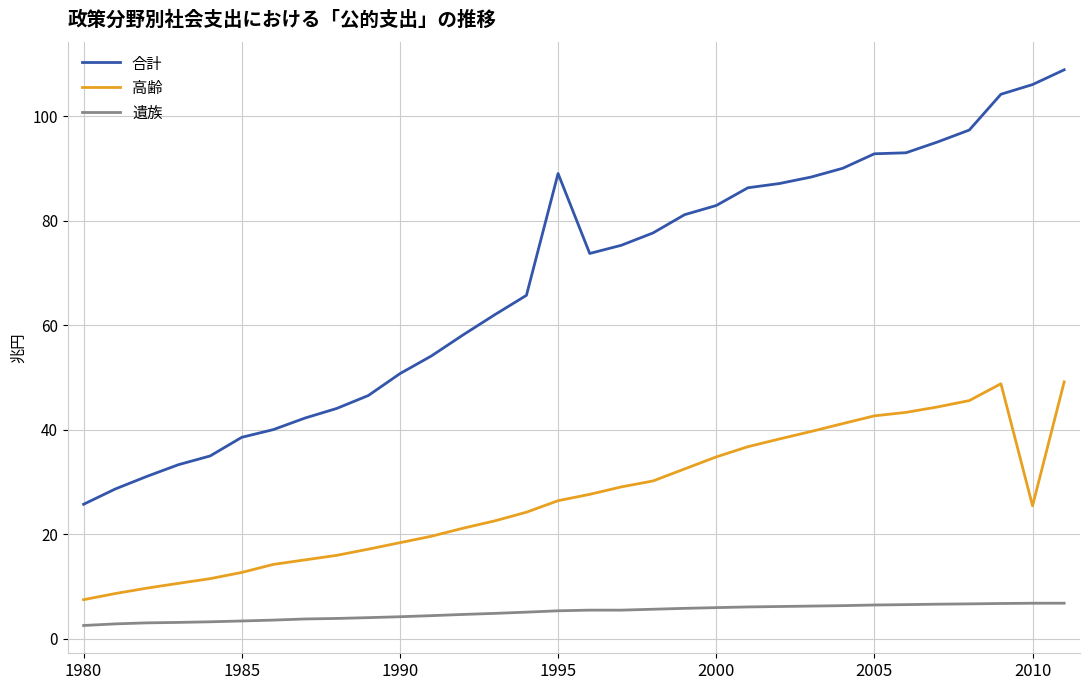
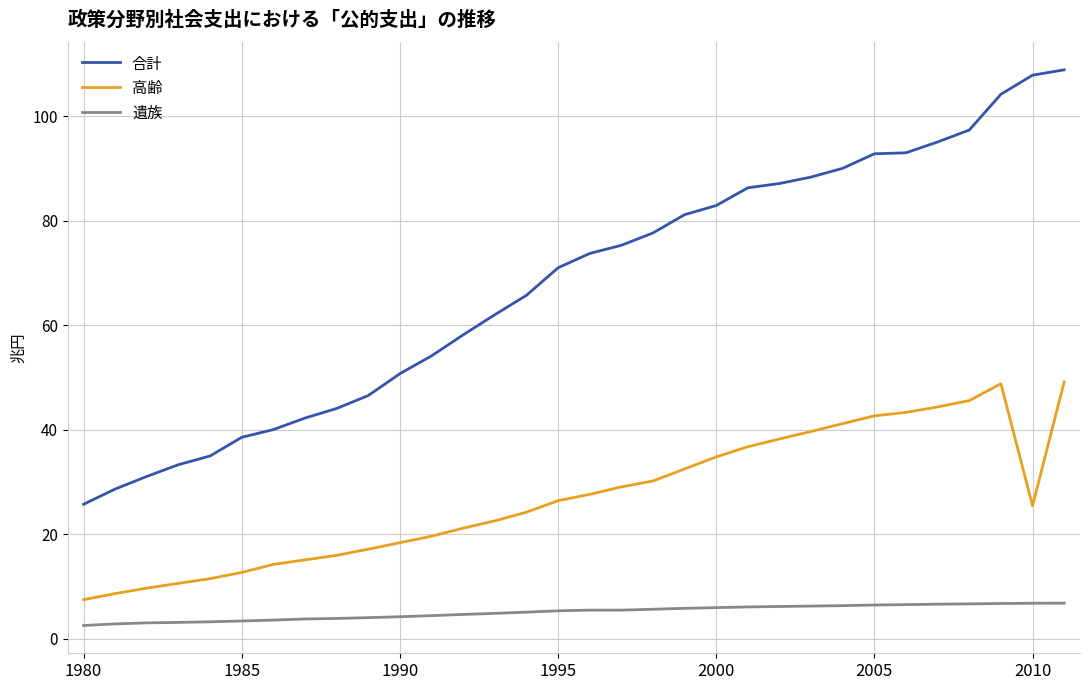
合計, 1995: 89 -> 71
合計, 2010: 106 -> 108
